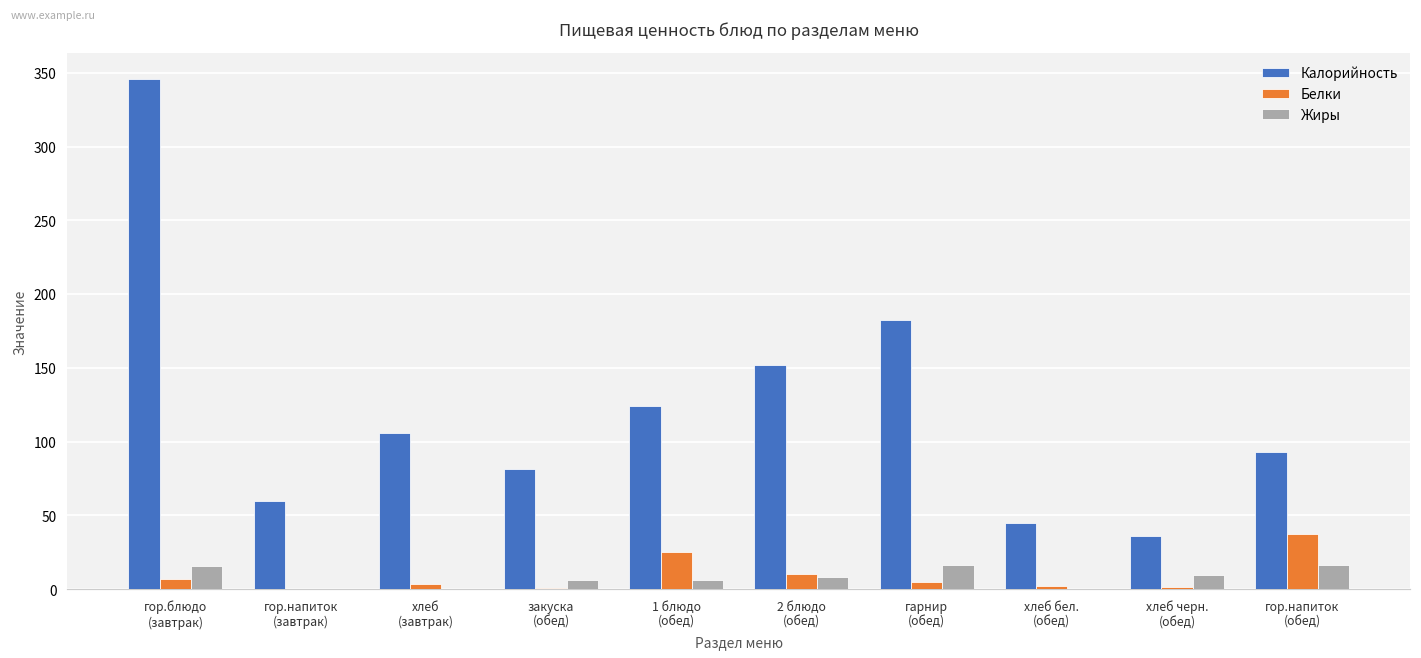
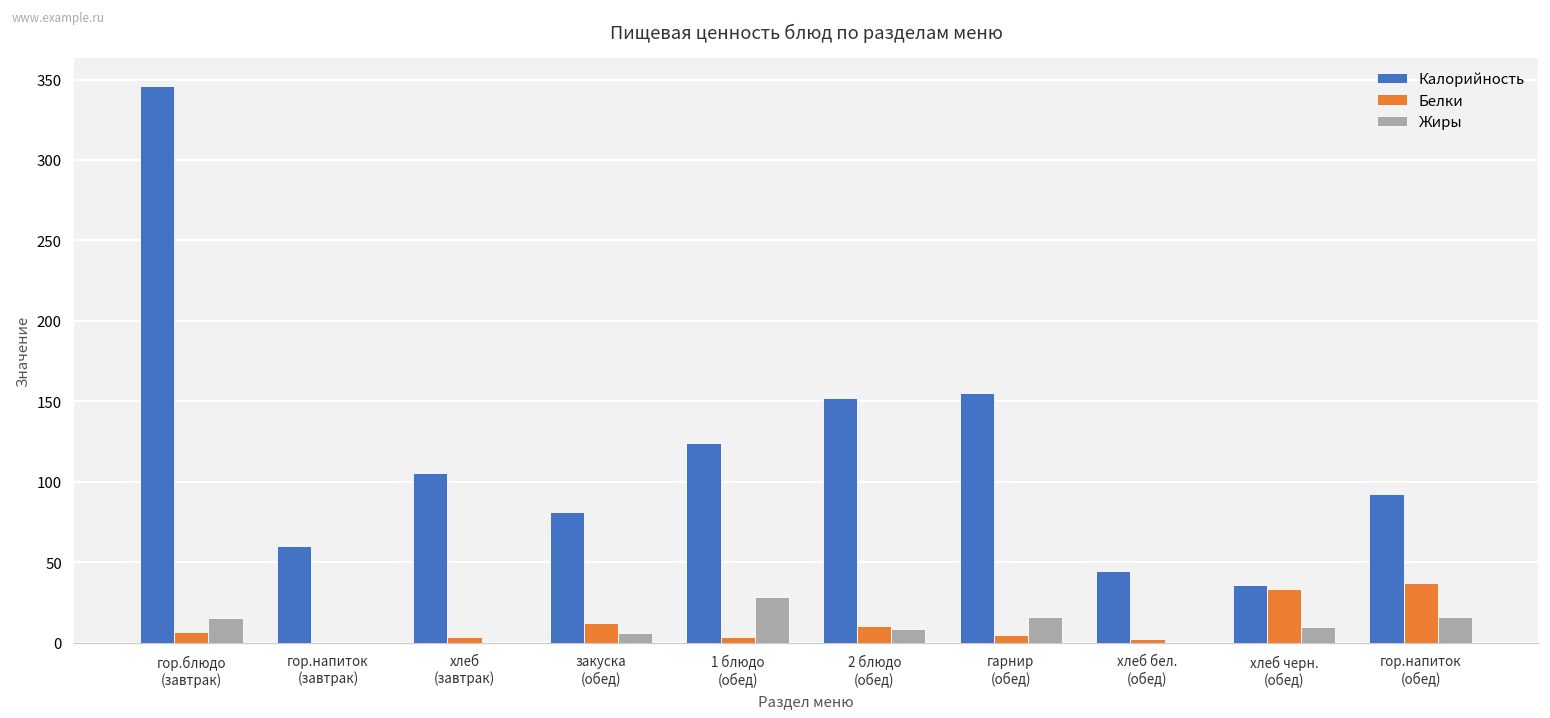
Белки, закуска (обед): 1 -> 13
Белки, 1 блюдо (обед): 25 -> 4
Жиры, 1 блюдо (обед): 6 -> 29
Калорийность, гарнир (обед): 182 -> 155
Белки, хлеб черн. (обед): 1 -> 33
